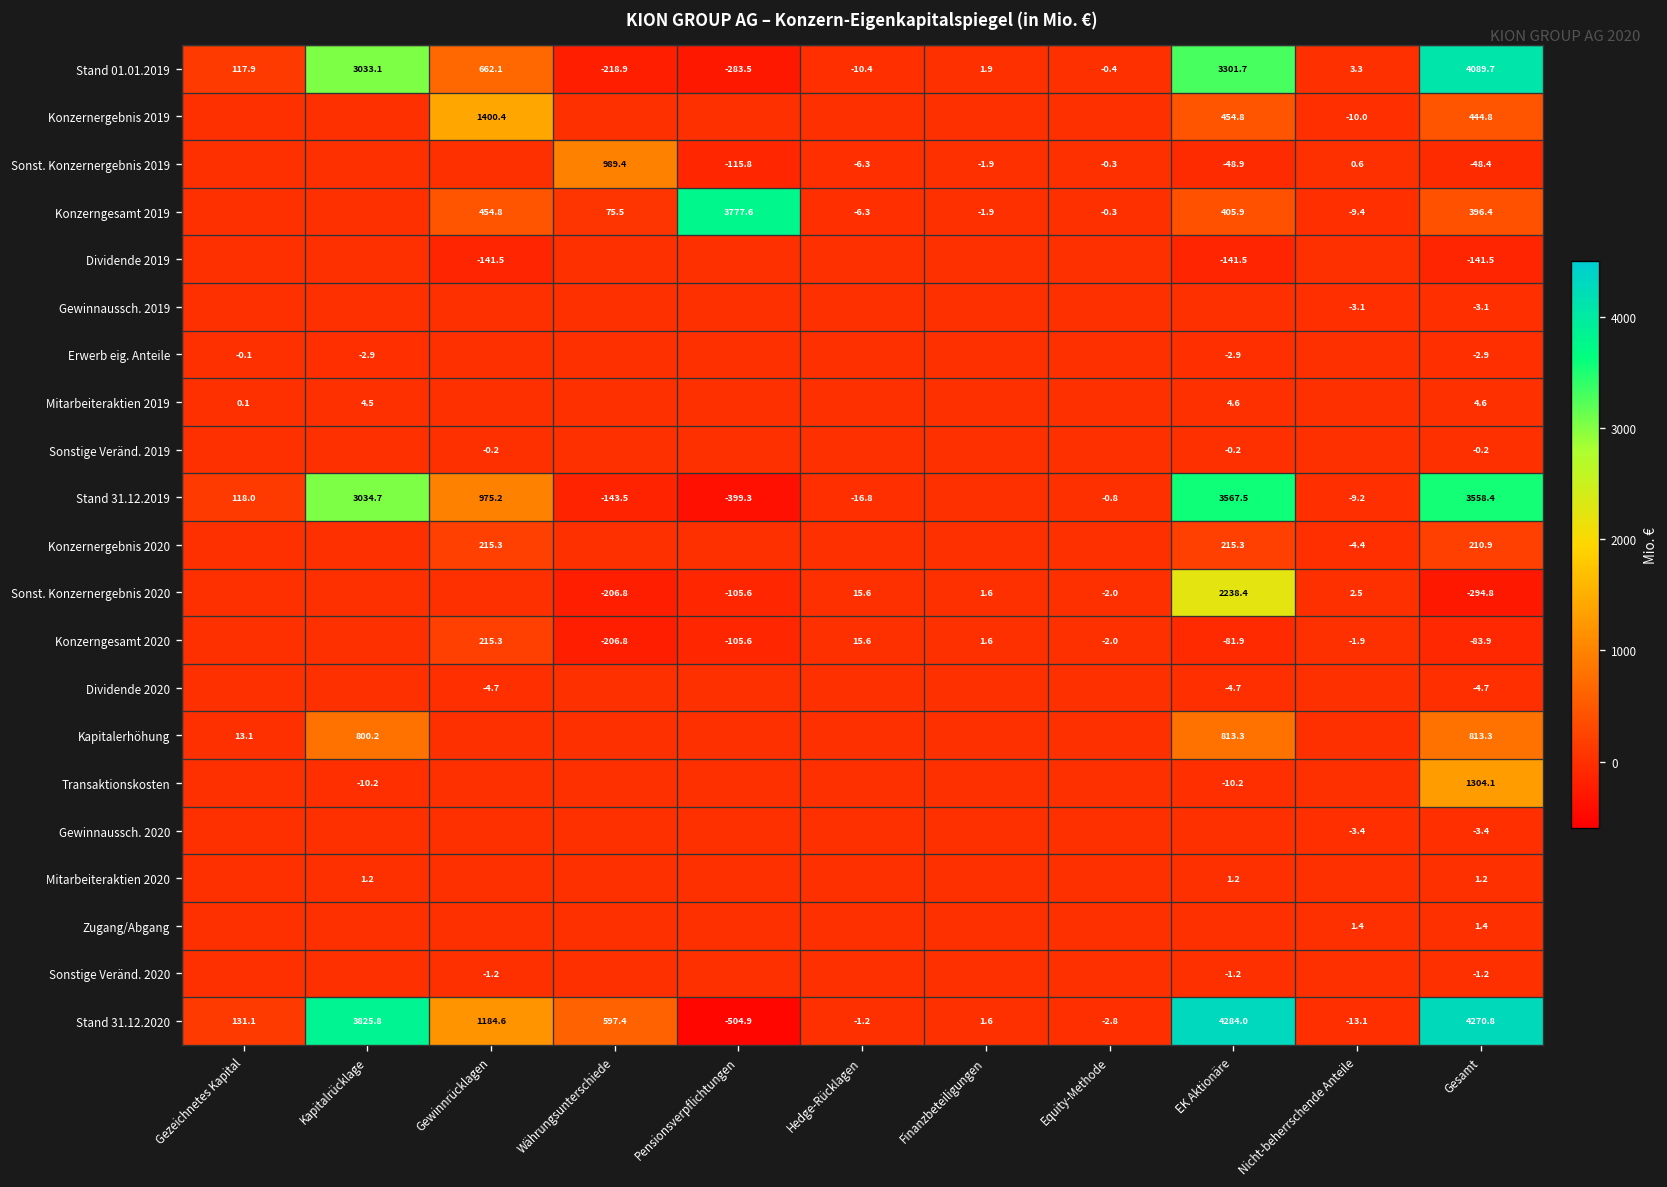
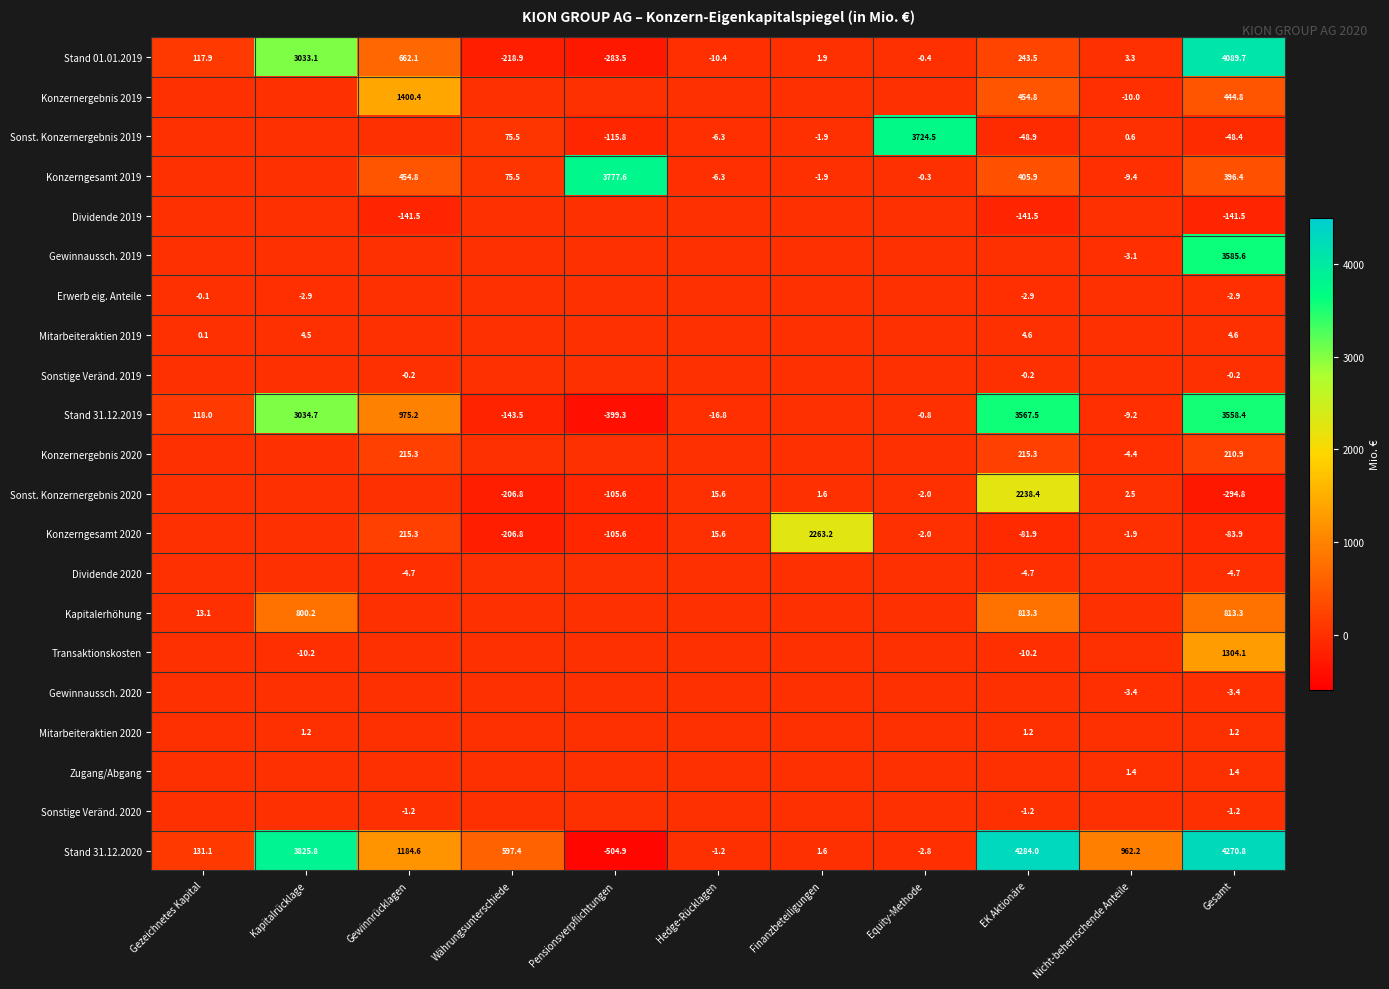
Stand 01.01.2019, EK Aktionäre: 3301.7 -> 243.5
Sonst. Konzernergebnis 2019, Währungsunterschiede: 989.4 -> 75.5
Sonst. Konzernergebnis 2019, Equity-Methode: -0.3 -> 3724.5
Gewinnaussch. 2019, Gesamt: -3.1 -> 3585.6
Konzerngesamt 2020, Finanzbeteiligungen: 1.6 -> 2263.2
Stand 31.12.2020, Nicht-beherrschende Anteile: -13.1 -> 962.2
